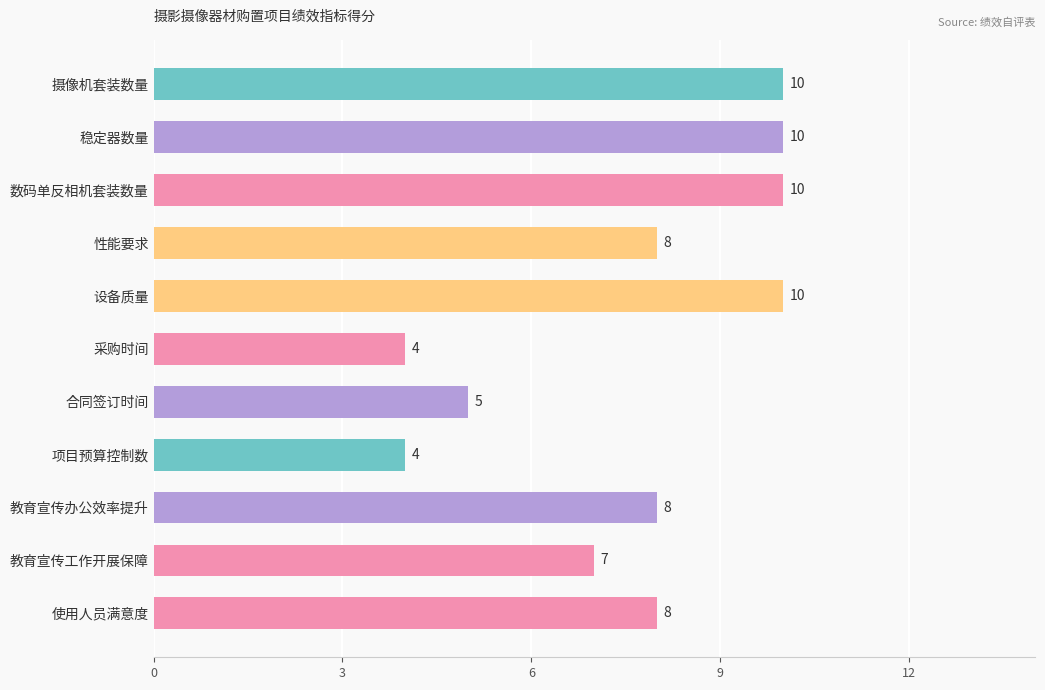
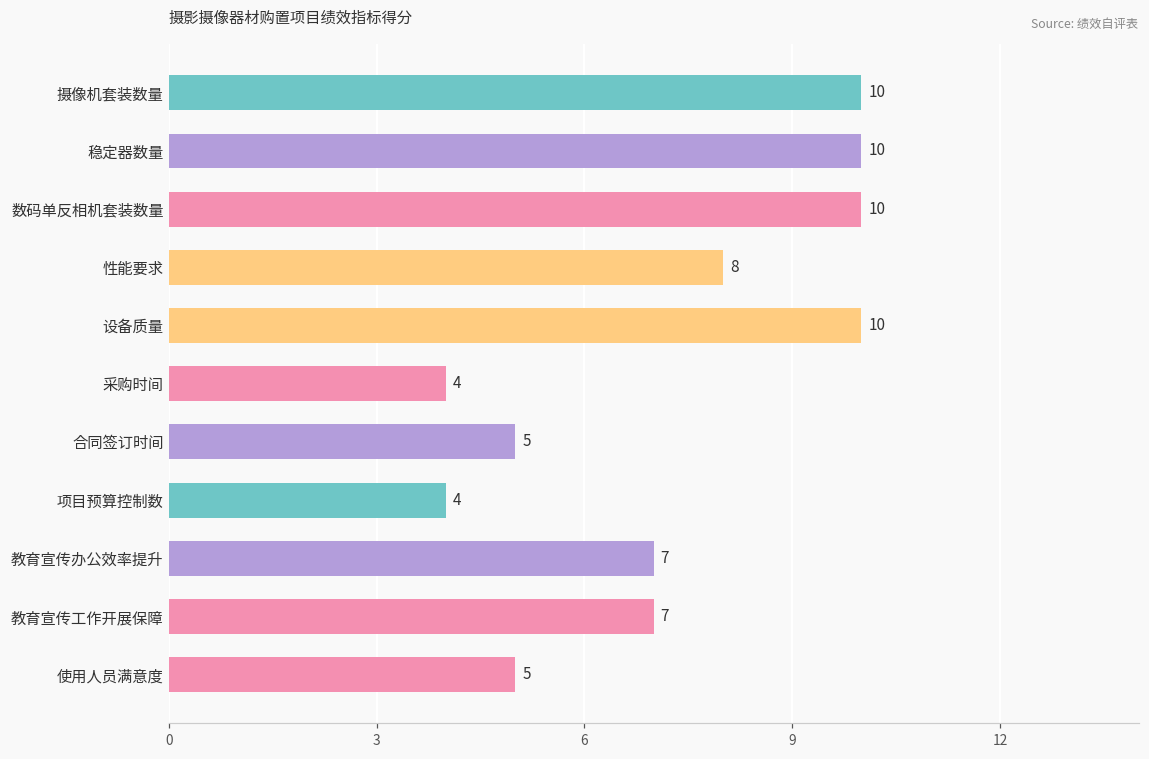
教育宣传办公效率提升: 8 -> 7
使用人员满意度: 8 -> 5
